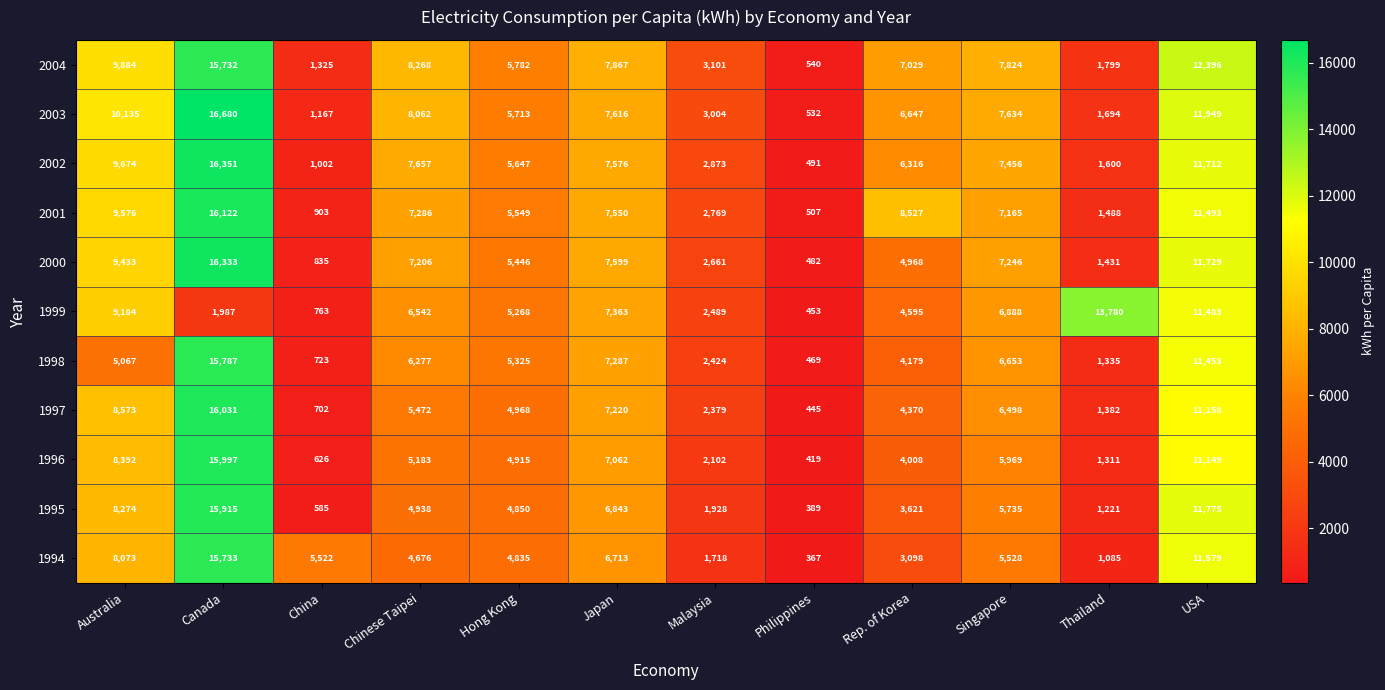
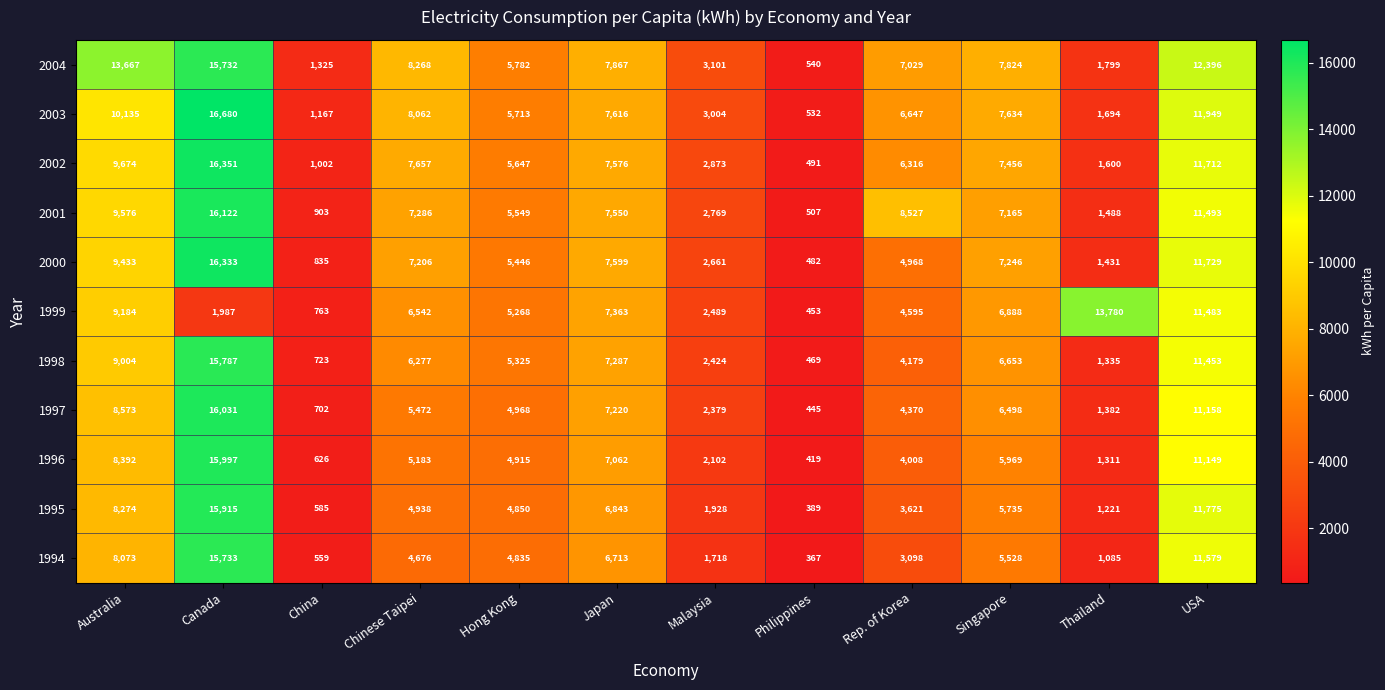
2004, Australia: 9,884 -> 13,667
1998, Australia: 5,067 -> 9,004
1994, China: 5,522 -> 559
